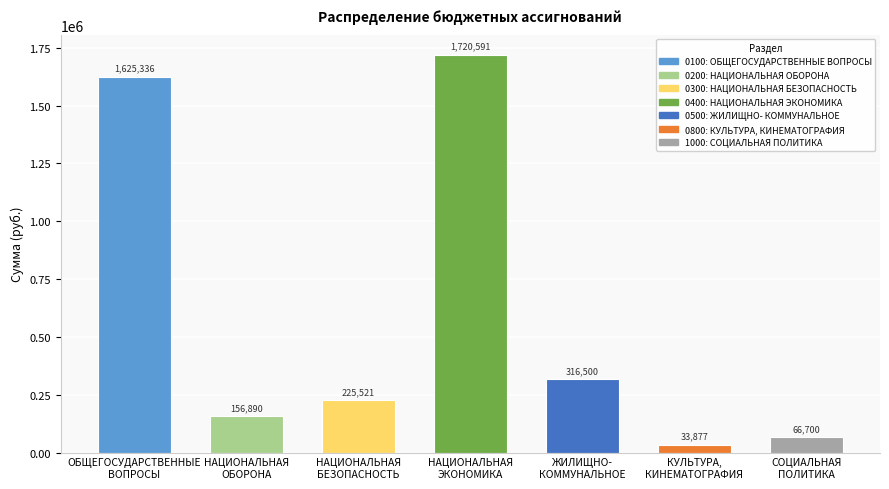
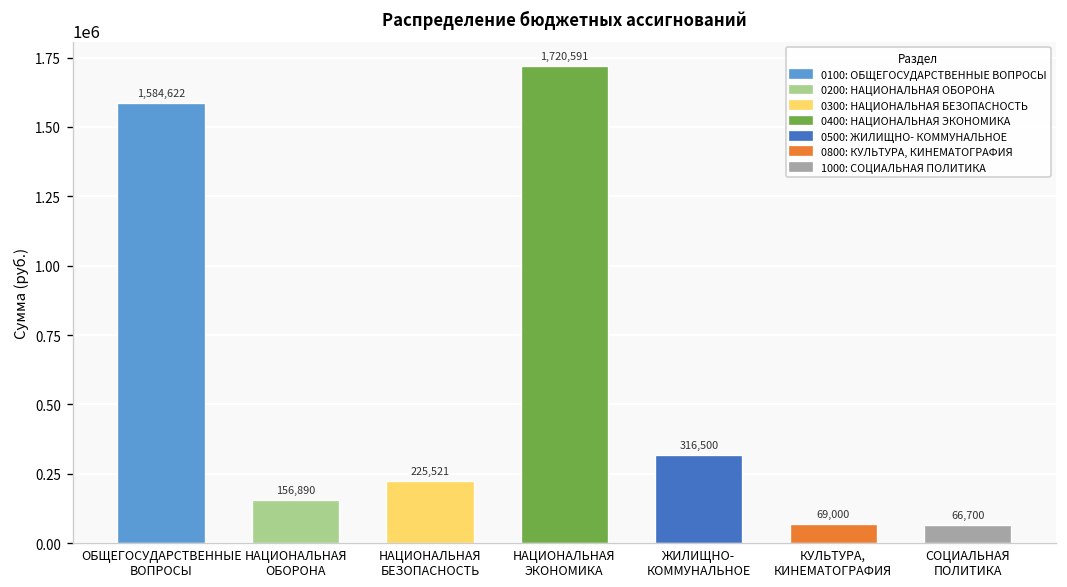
ОБЩЕГОСУДАРСТВЕННЫЕ ВОПРОСЫ: 1,625,336 -> 1,584,622
КУЛЬТУРА, КИНЕМАТОГРАФИЯ: 33,877 -> 69,000
